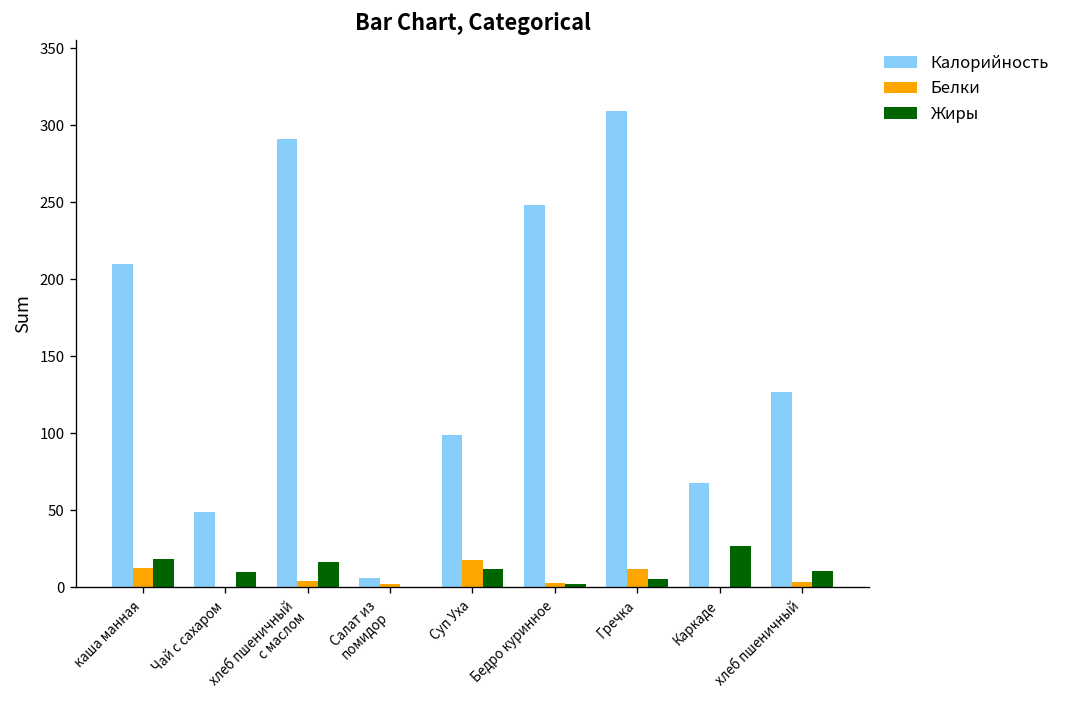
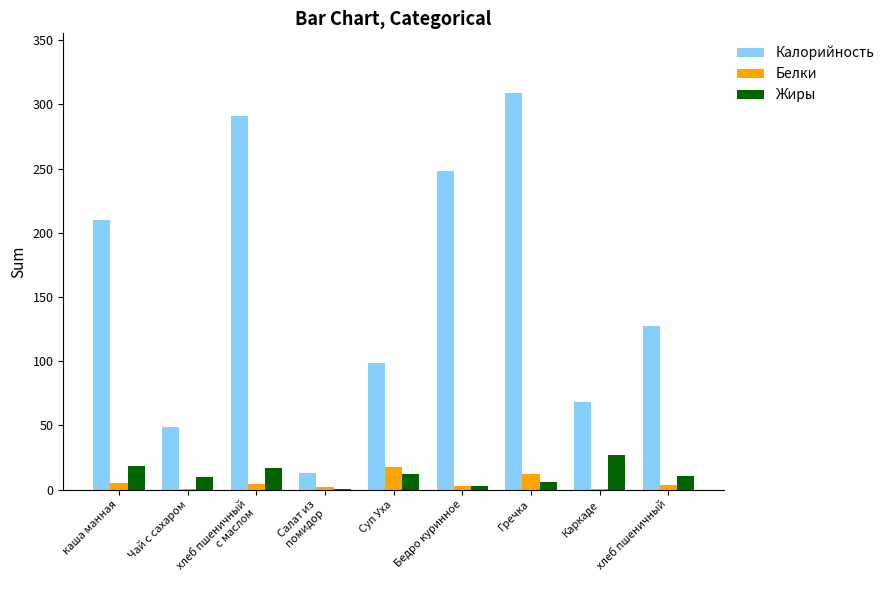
Белки, каша манная: 12 -> 5
Калорийность, Салат из помидор: 6 -> 13
